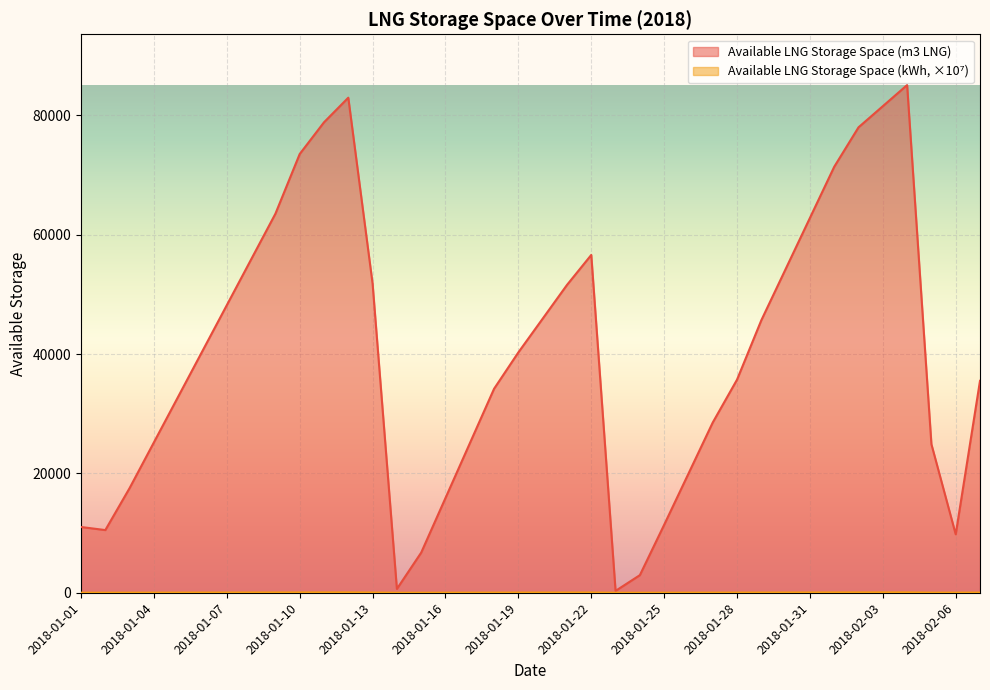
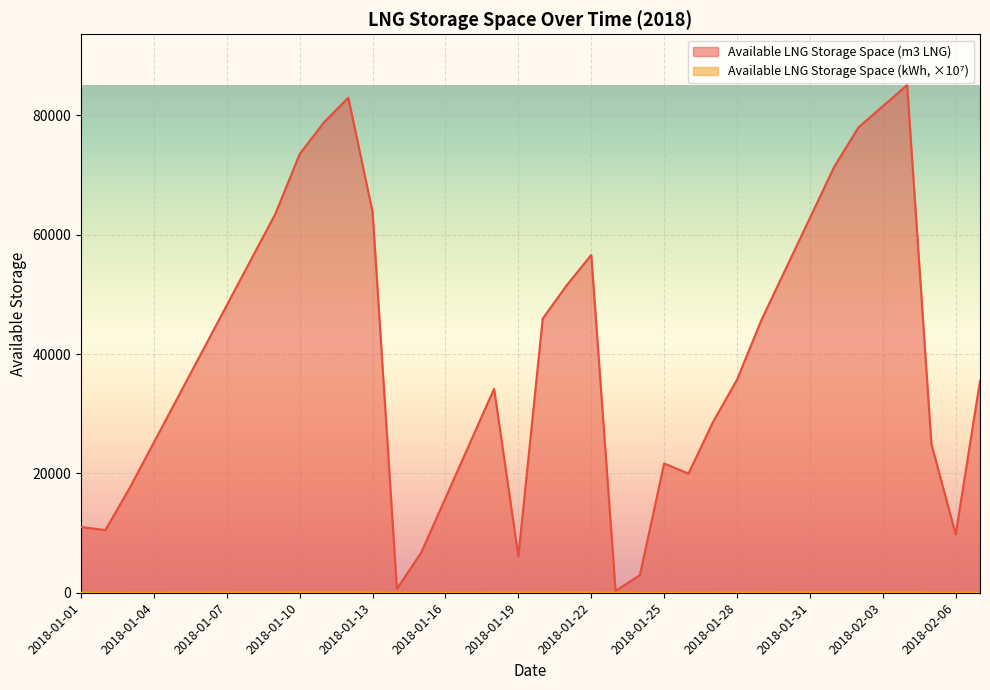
Available LNG Storage Space (m3 LNG), 2018-01-13: 52000 -> 64000
Available LNG Storage Space (m3 LNG), 2018-01-19: 40000 -> 6000
Available LNG Storage Space (m3 LNG), 2018-01-25: 11000 -> 22000
